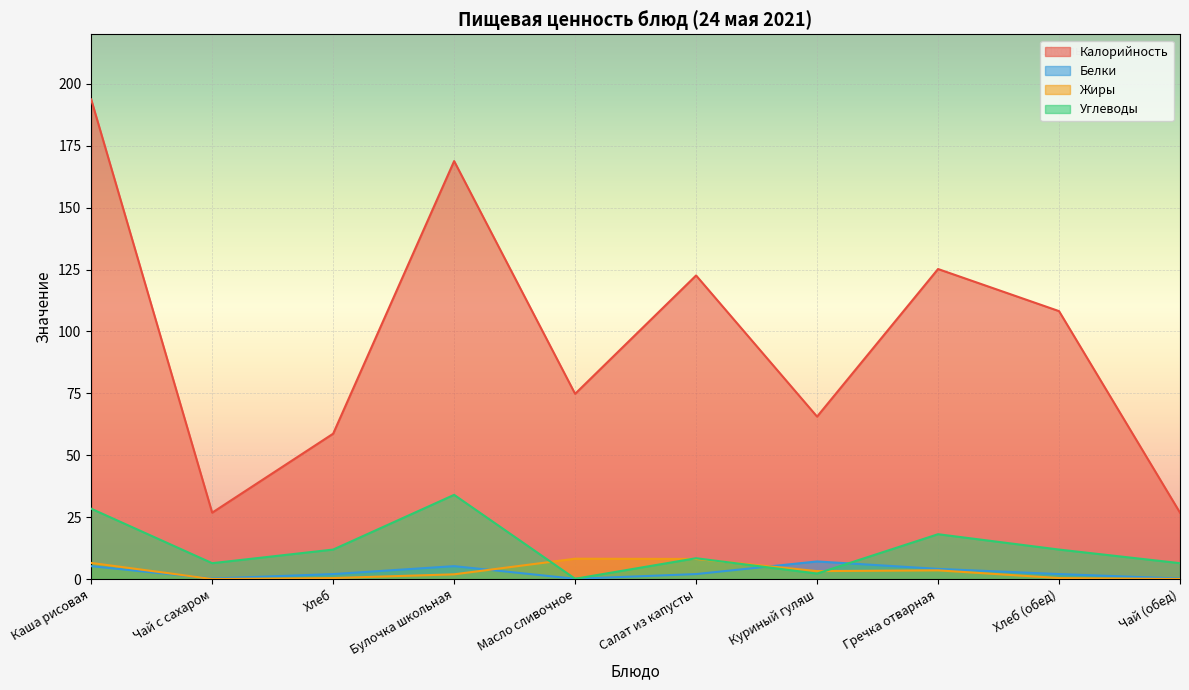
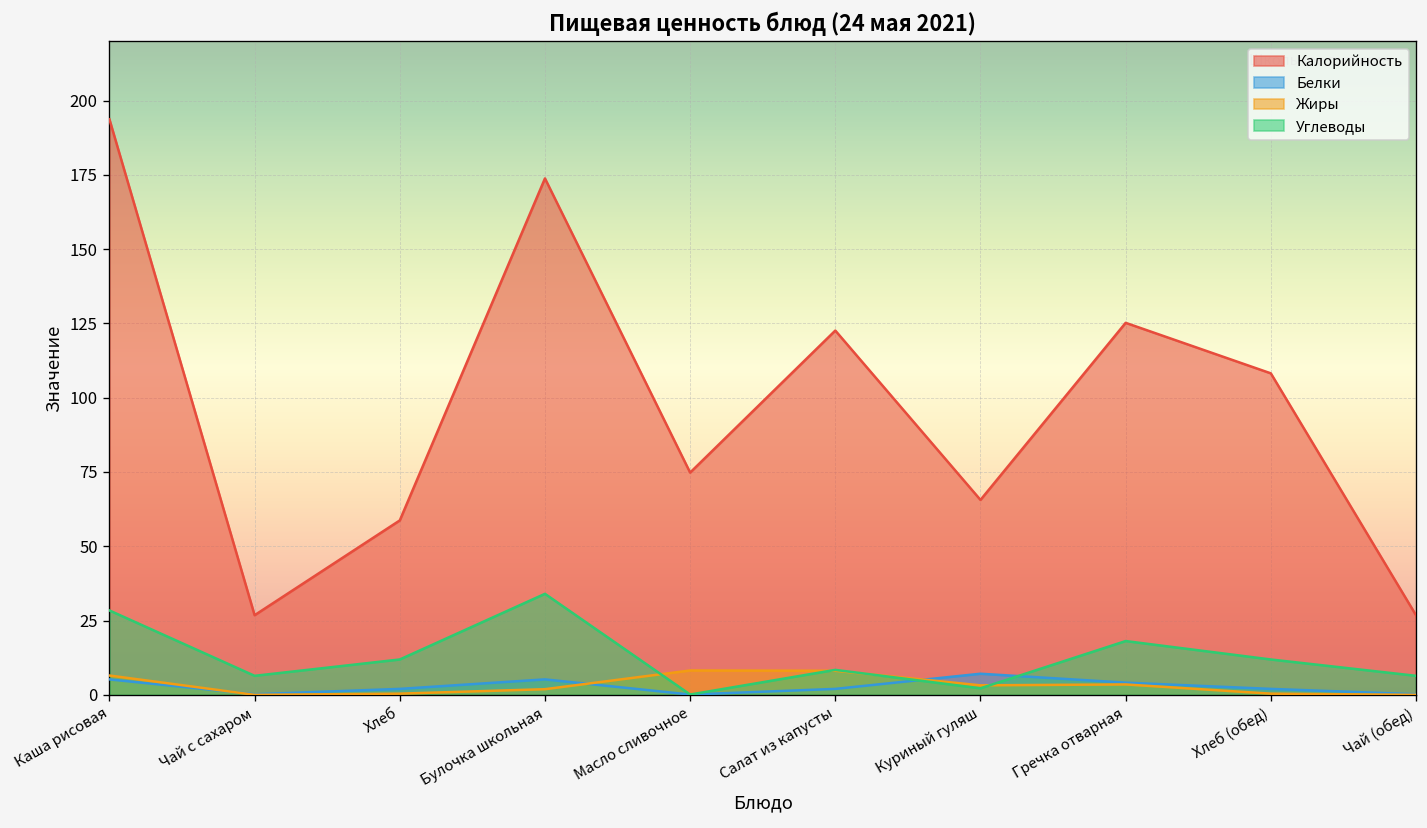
Калорийность, Булочка школьная: 169 -> 174
